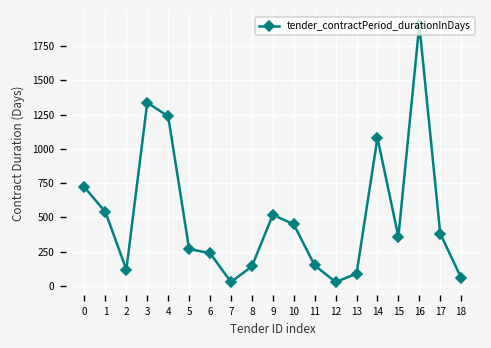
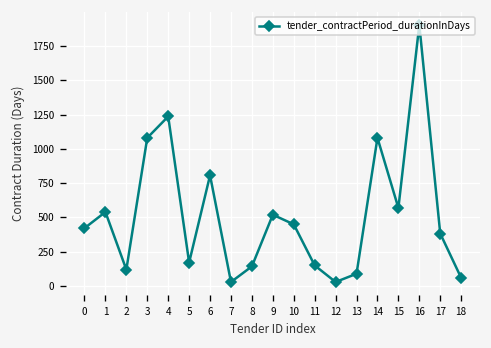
0: 720 -> 420
3: 1340 -> 1080
5: 270 -> 170
6: 240 -> 810
15: 360 -> 570
